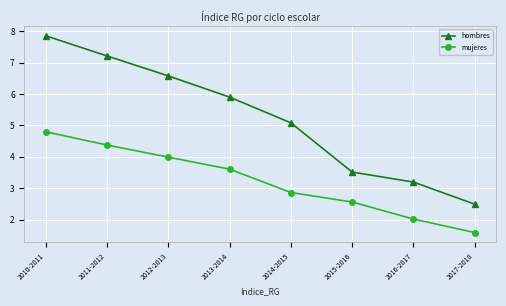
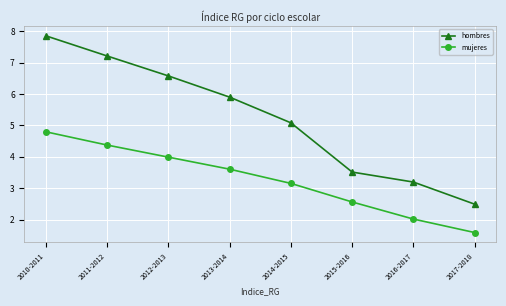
mujeres, 2014-2015: 2.9 -> 3.2
